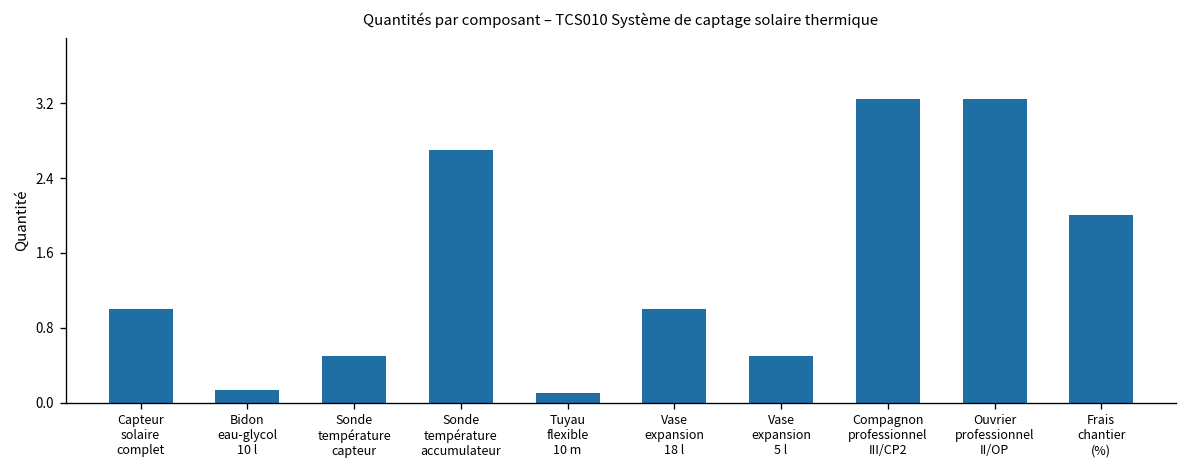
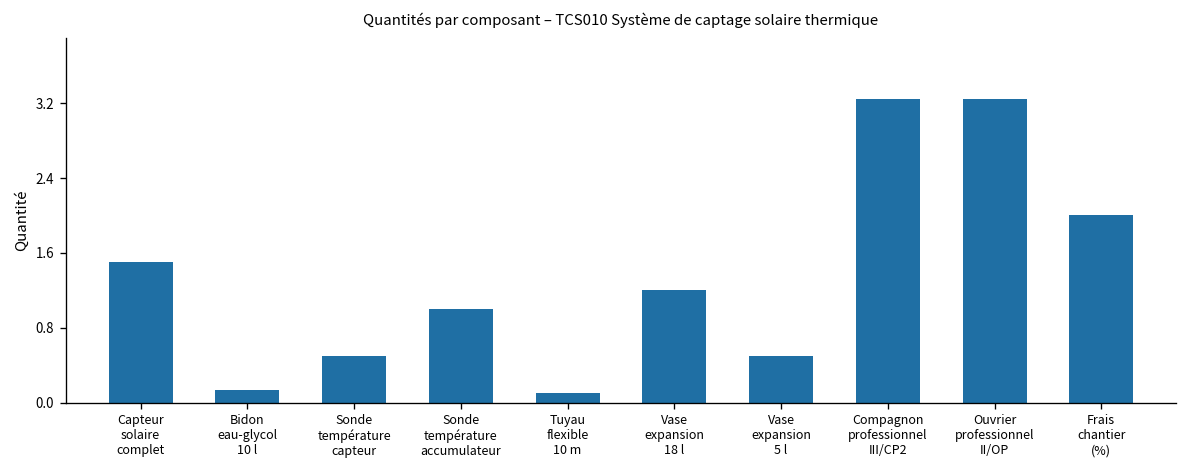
Capteur solaire complet: 1.0 -> 1.5
Sonde température accumulateur: 2.7 -> 1.0
Vase expansion 18 l: 1.0 -> 1.2
